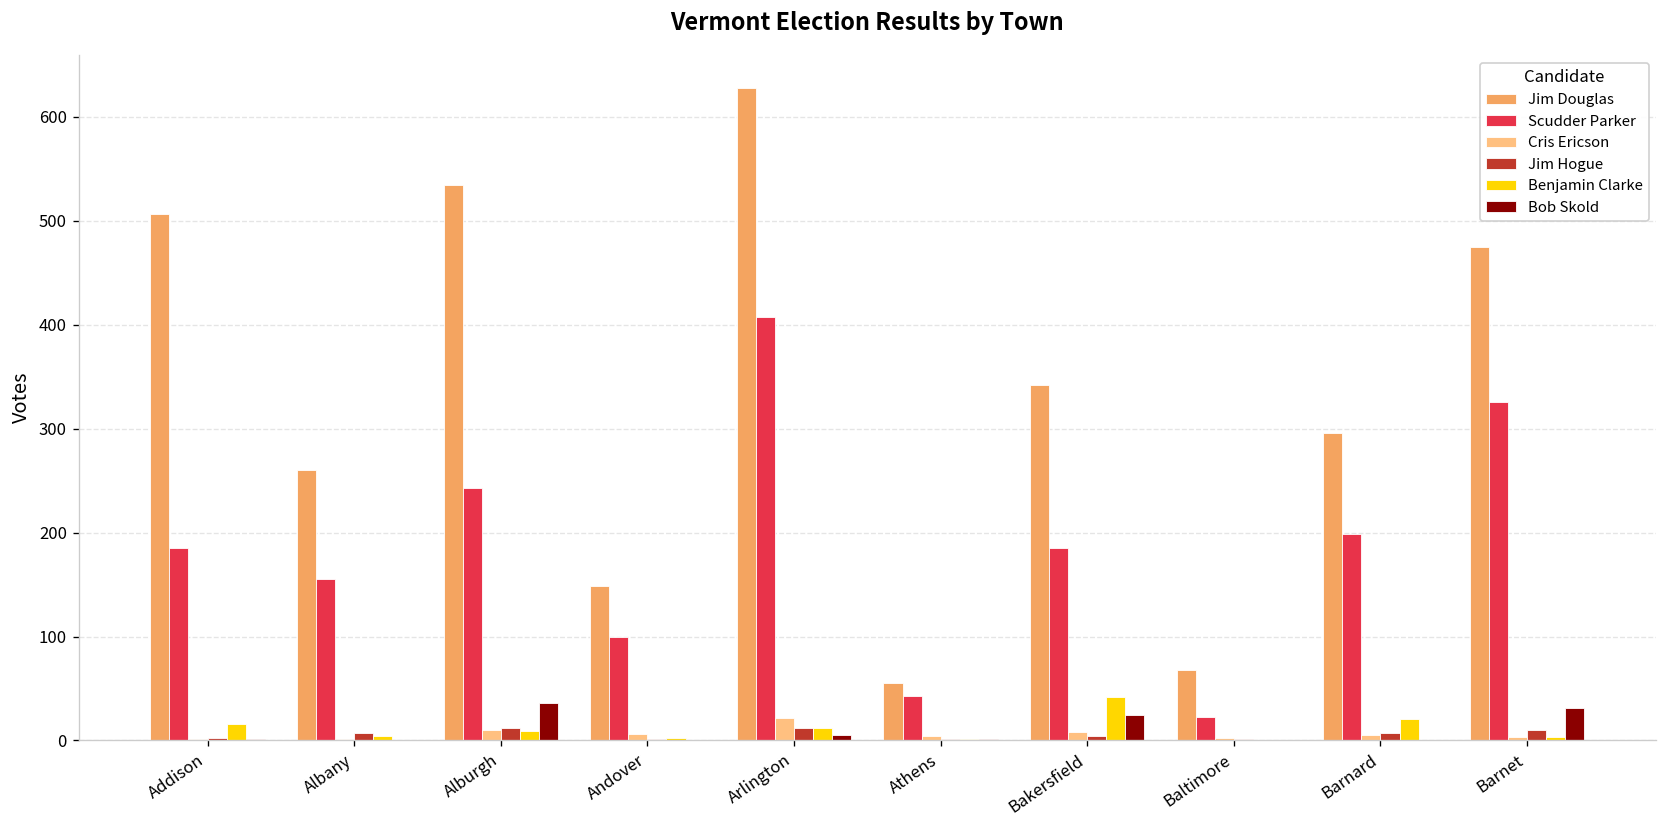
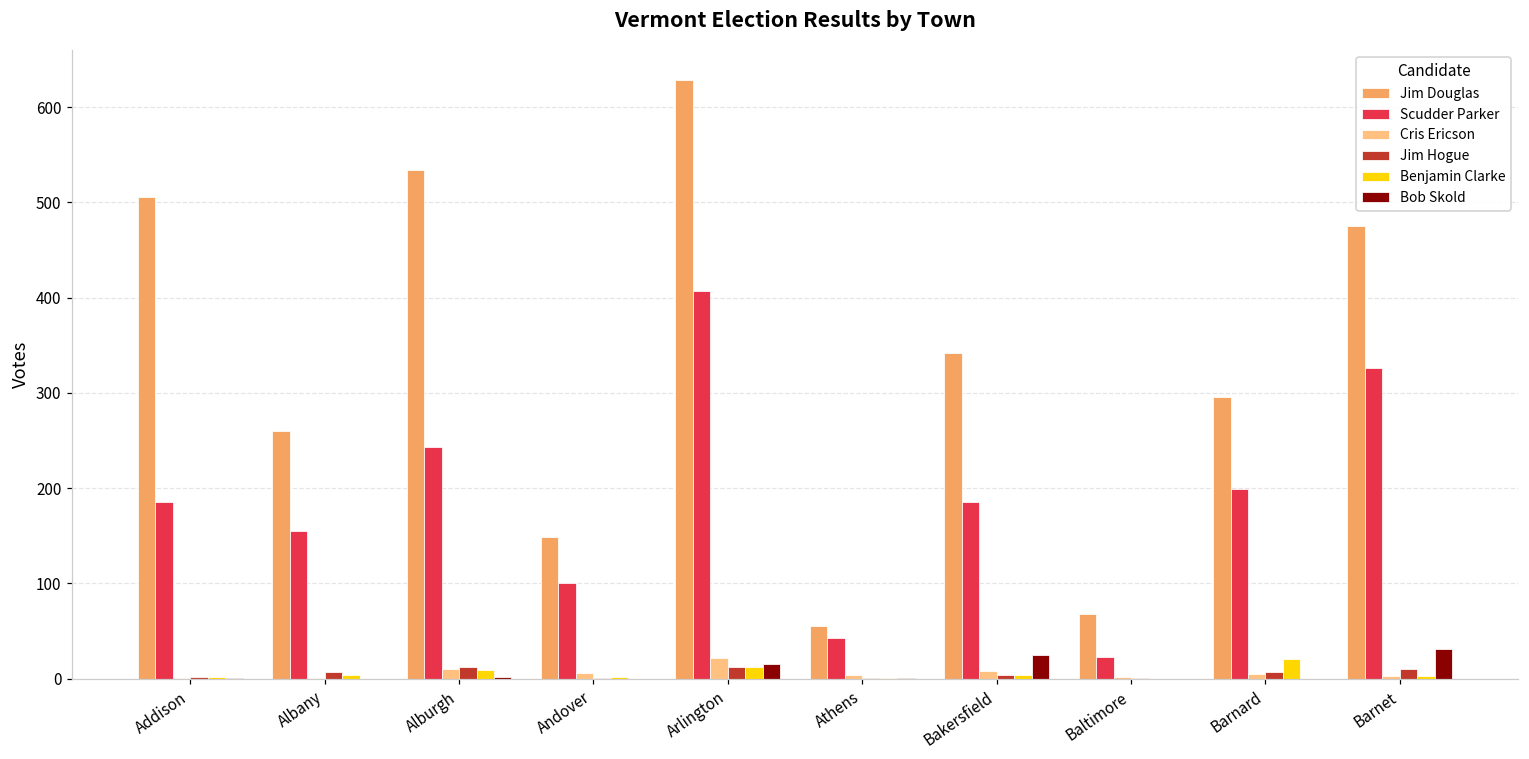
Benjamin Clarke, Addison: 20 -> 0
Bob Skold, Alburgh: 40 -> 0
Bob Skold, Arlington: 10 -> 20
Benjamin Clarke, Bakersfield: 40 -> 0
